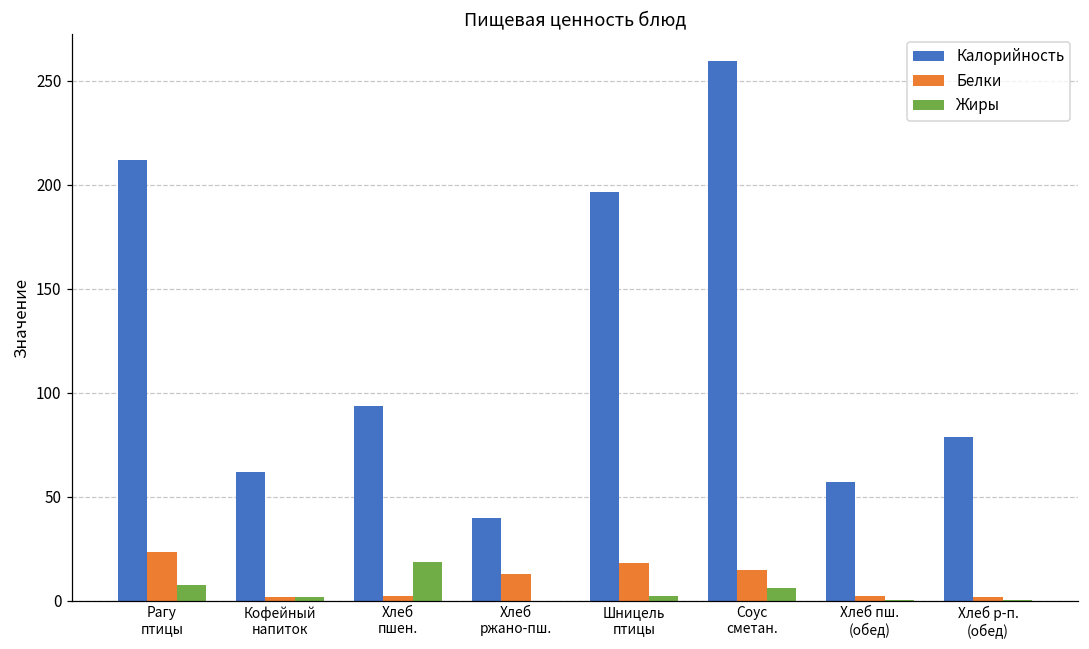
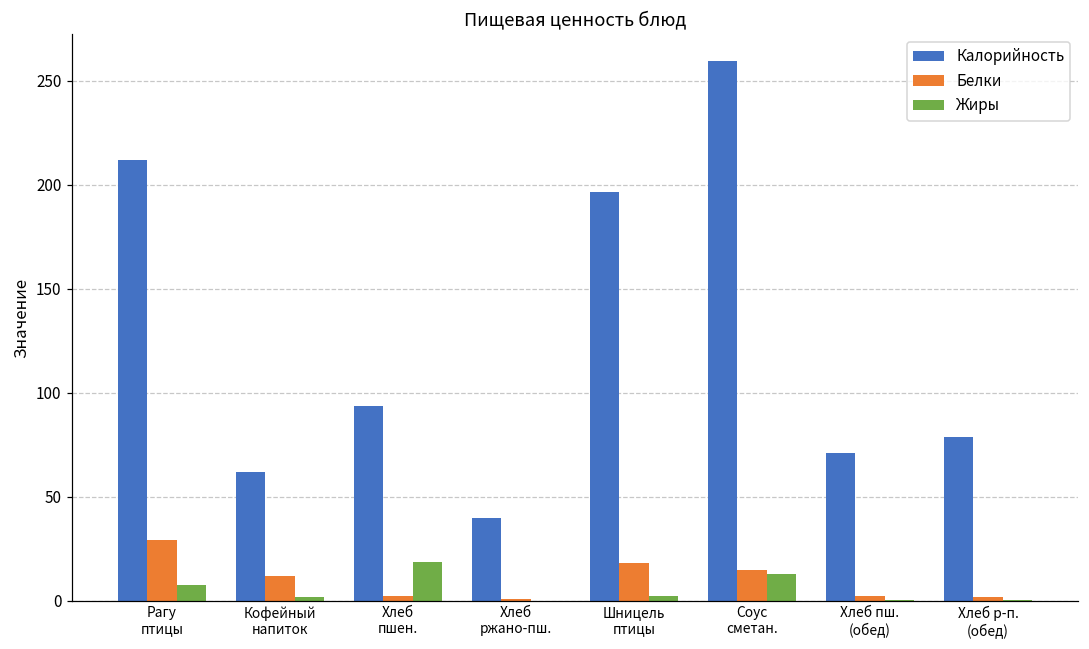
Белки, Рагу птицы: 23 -> 29
Белки, Кофейный напиток: 2 -> 12
Белки, Хлеб ржано-пш.: 13 -> 1
Жиры, Соус сметан.: 6 -> 13
Калорийность, Хлеб пш. (обед): 57 -> 71
